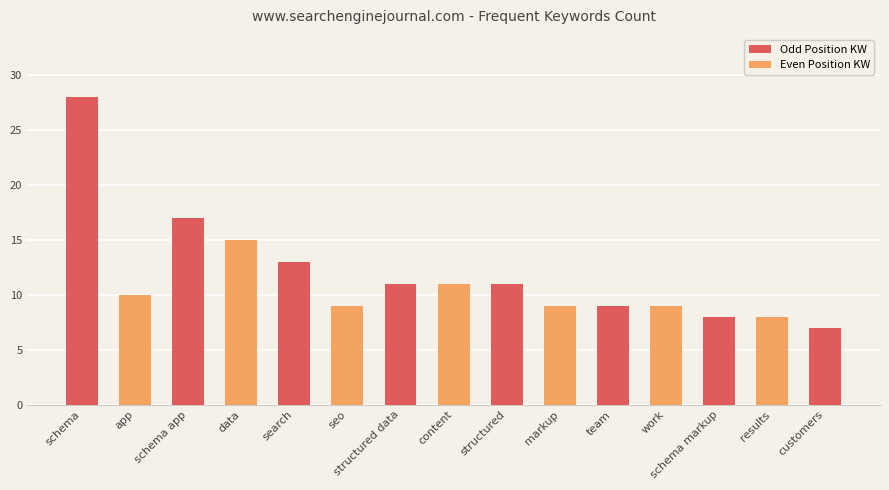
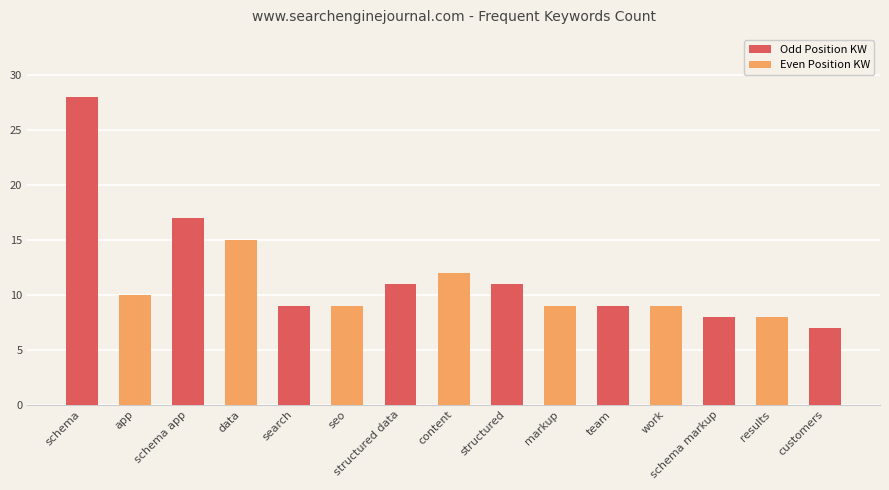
Odd Position KW, search: 13 -> 9
Even Position KW, content: 11 -> 12
